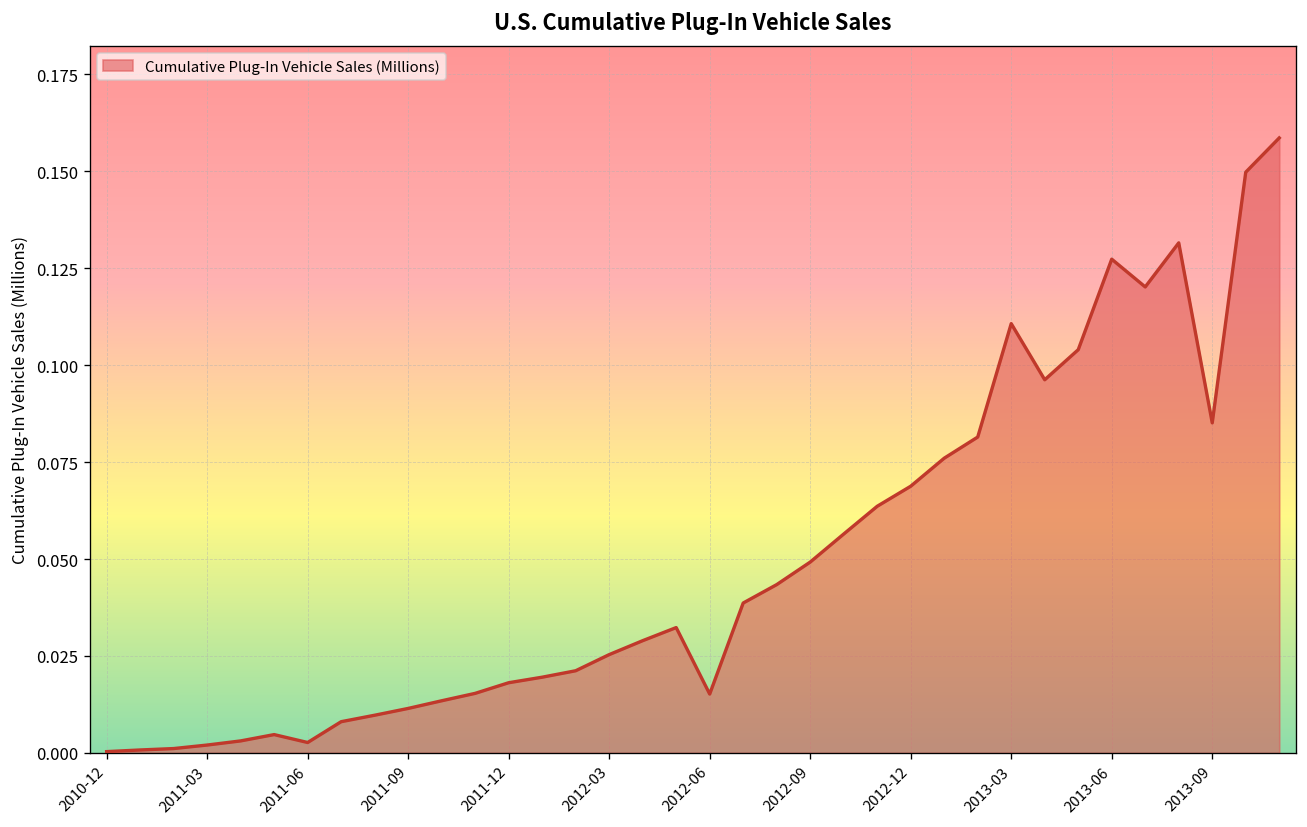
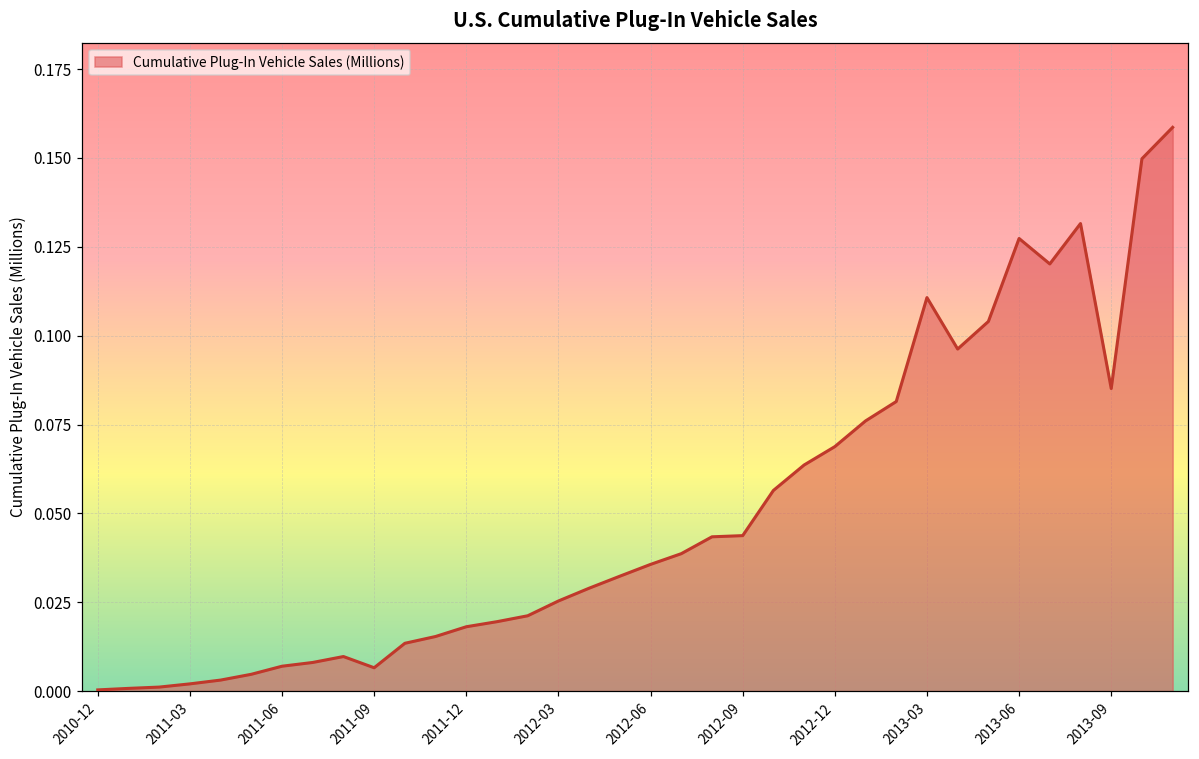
2011-06: 0.003 -> 0.007
2011-09: 0.011 -> 0.007
2012-06: 0.015 -> 0.036
2012-09: 0.049 -> 0.044
